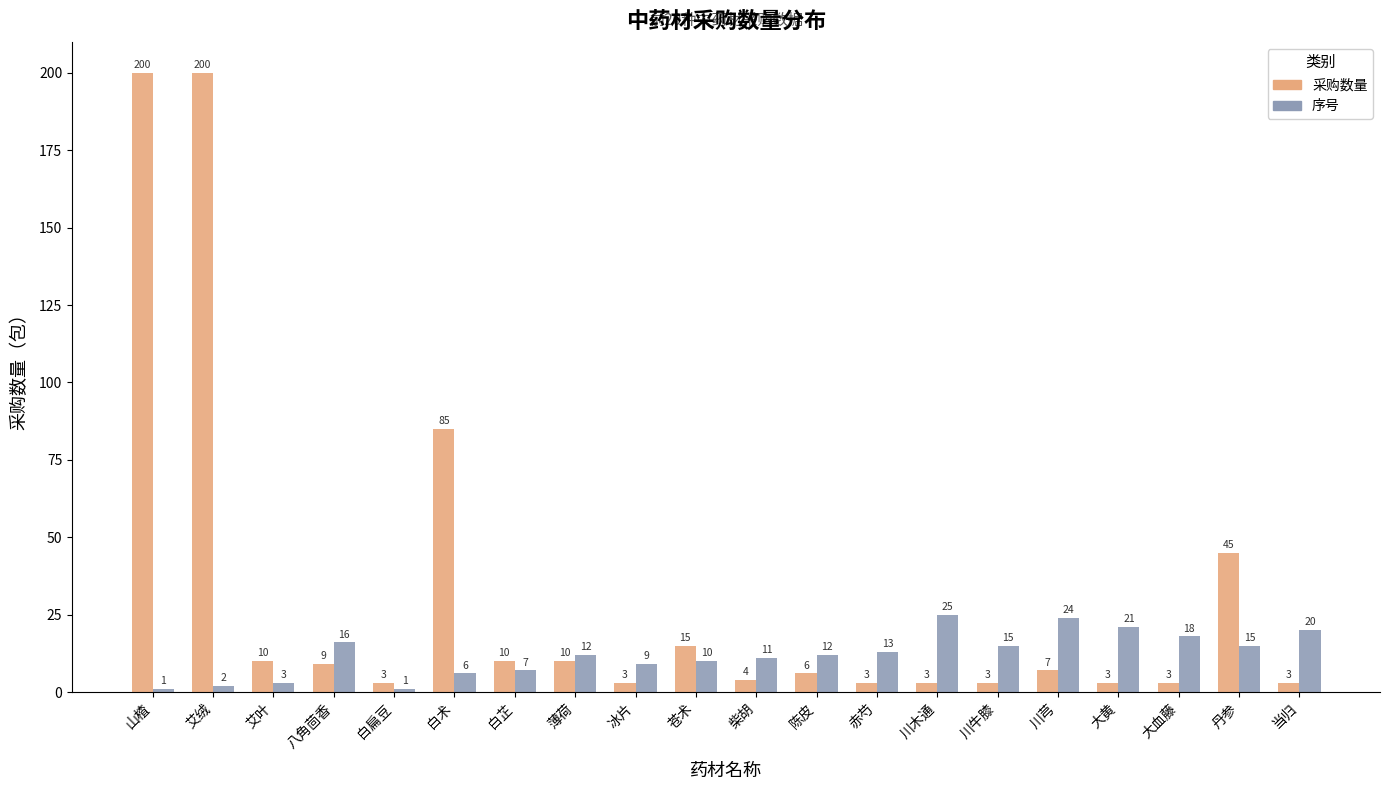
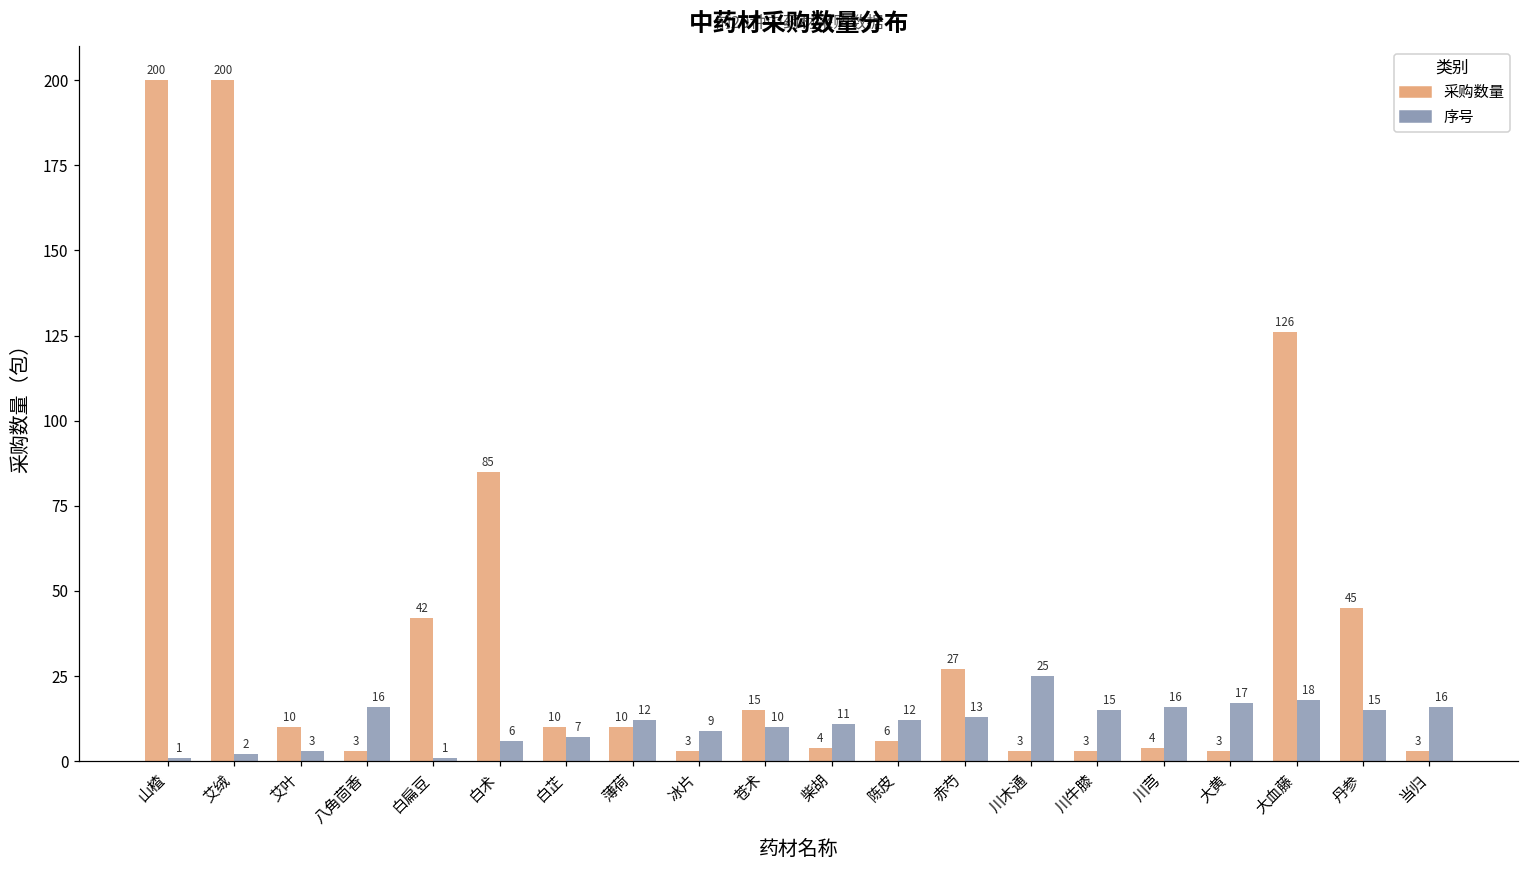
采购数量, 八角茴香: 9 -> 3
采购数量, 白扁豆: 3 -> 42
采购数量, 赤芍: 3 -> 27
采购数量, 川芎: 7 -> 4
序号, 川芎: 24 -> 16
序号, 大黄: 21 -> 17
采购数量, 大血藤: 3 -> 126
序号, 当归: 20 -> 16
